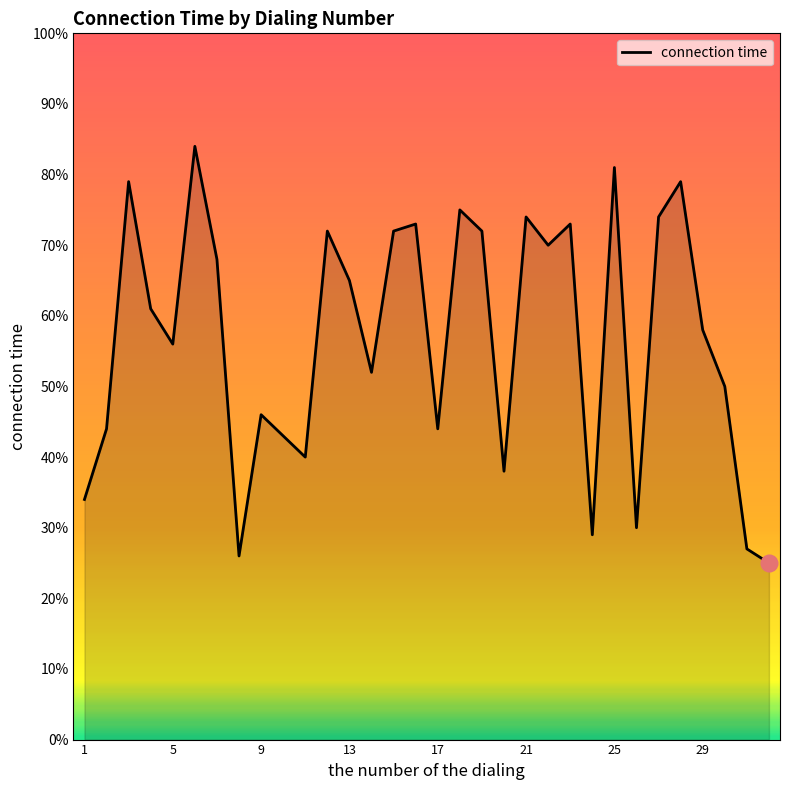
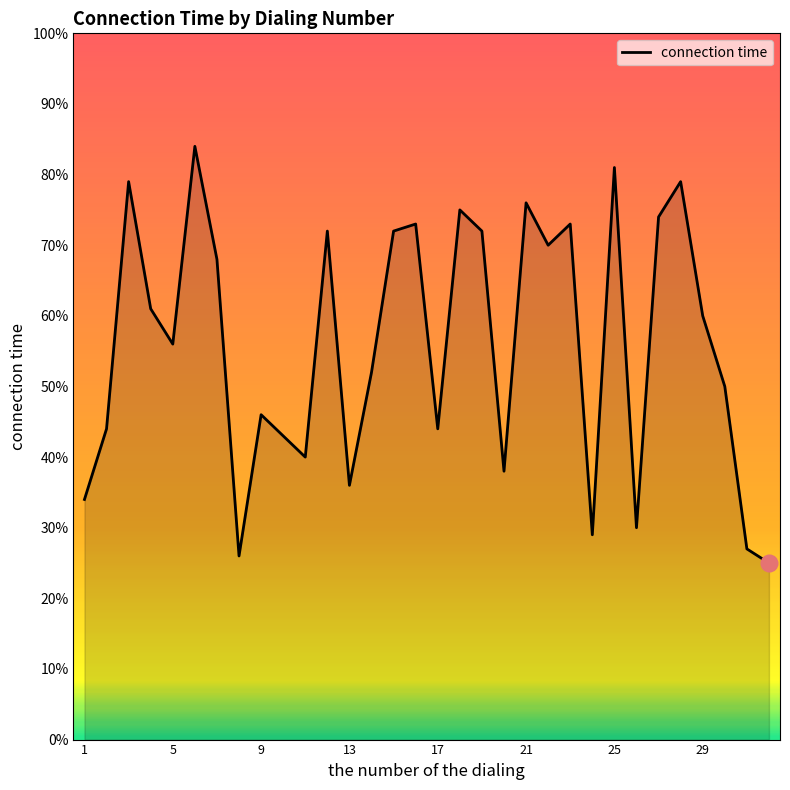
connection time, 13: 65% -> 36%
connection time, 21: 74% -> 76%
connection time, 29: 58% -> 60%
